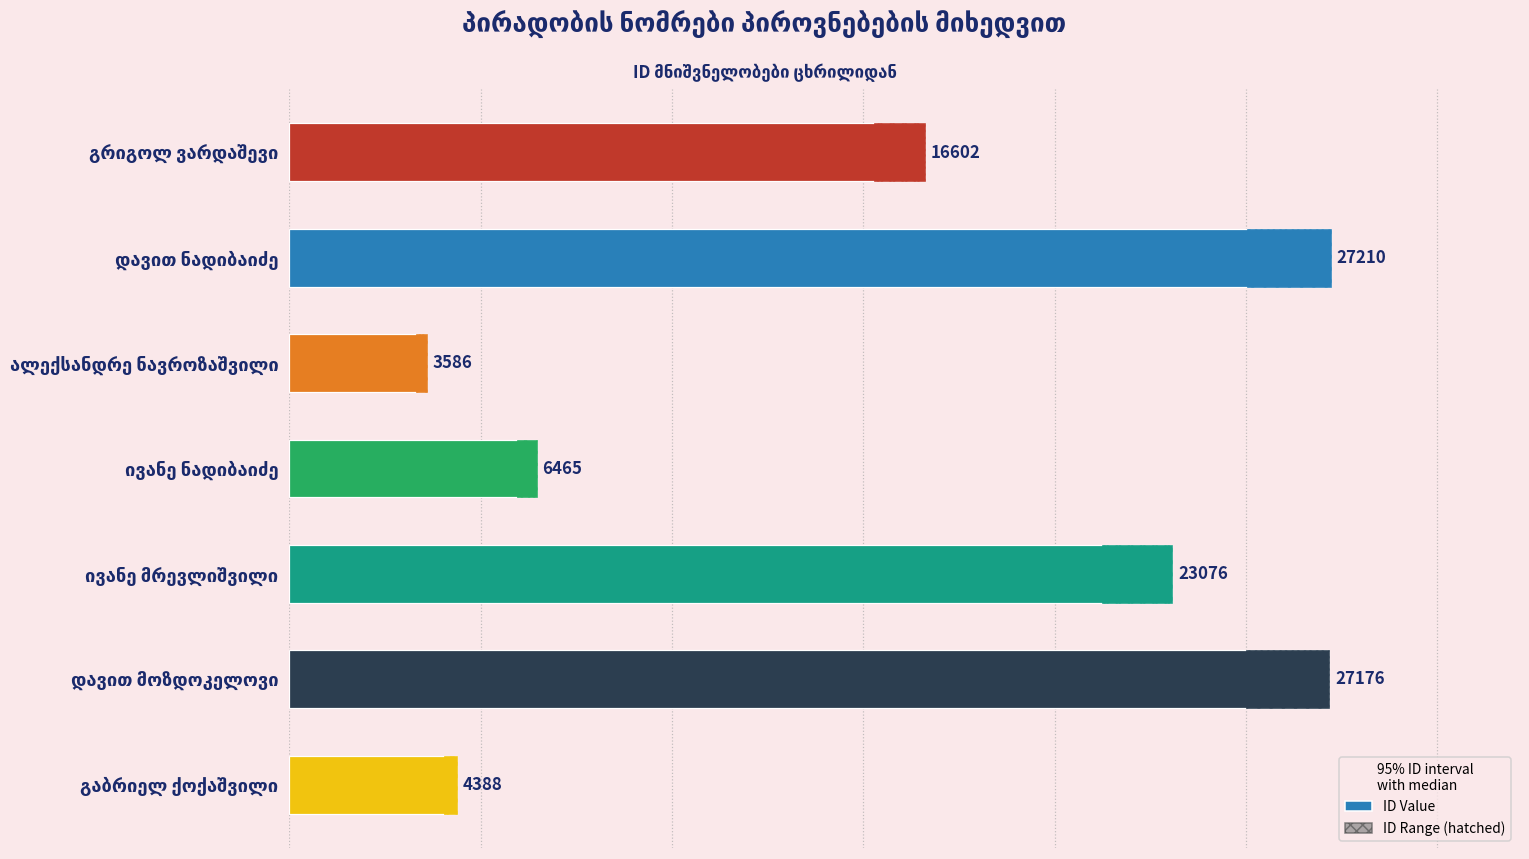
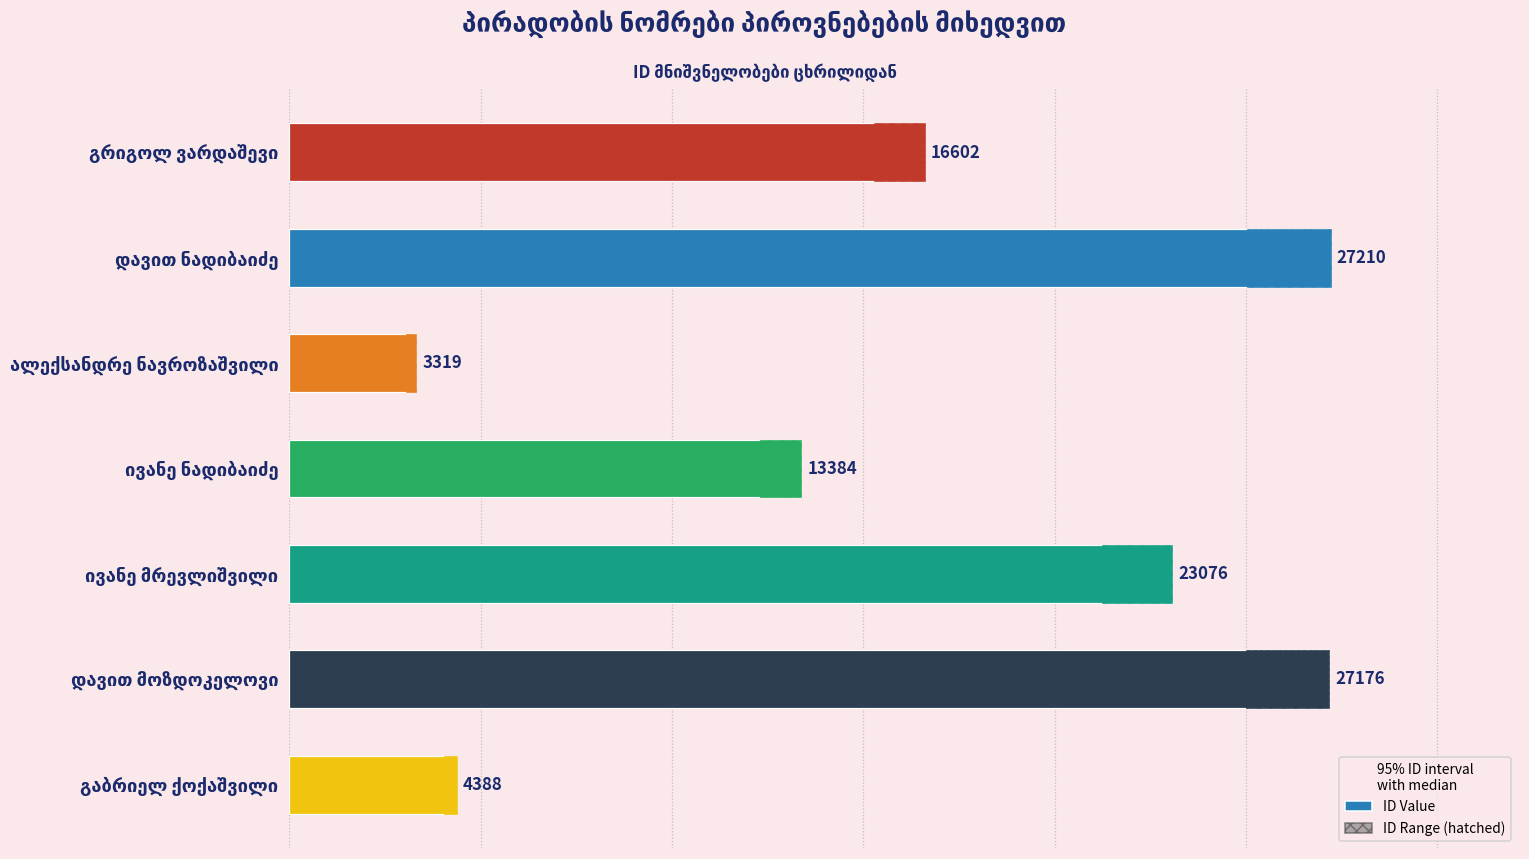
ალექსანდრე ნავროზაშვილი: 3586 -> 3319
ივანე ნადიბაიძე: 6465 -> 13384
